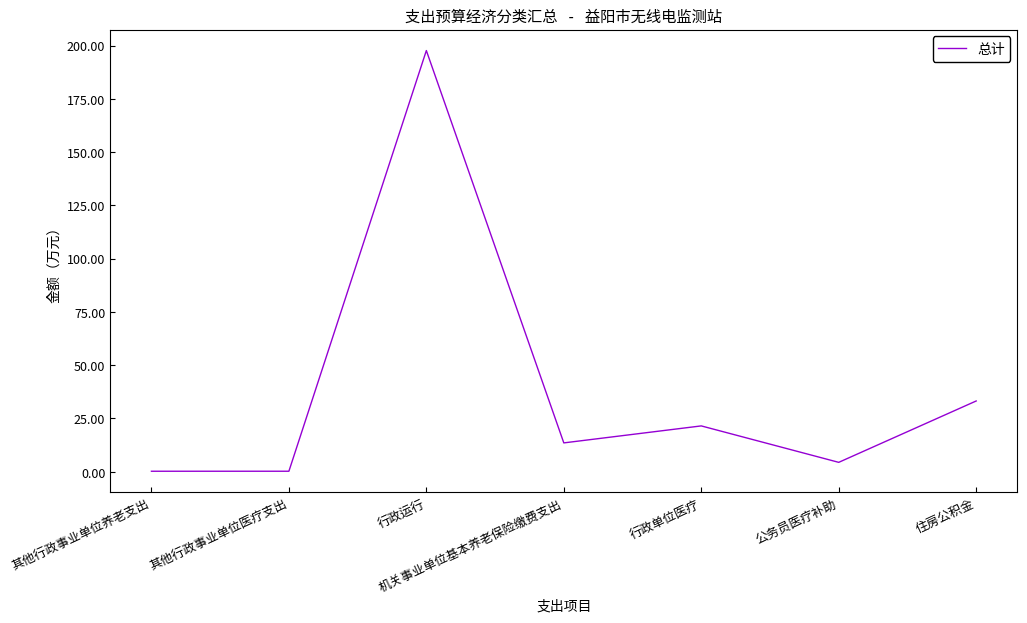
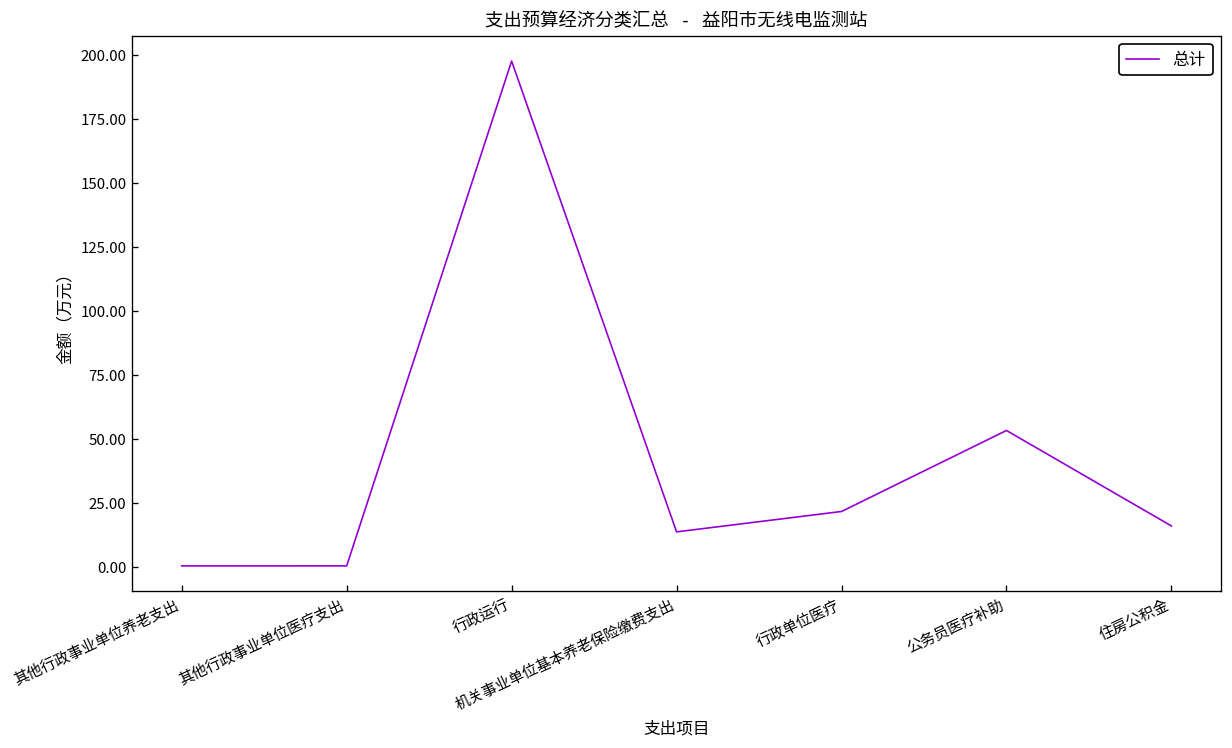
公务员医疗补助: 4 -> 53
住房公积金: 33 -> 16
